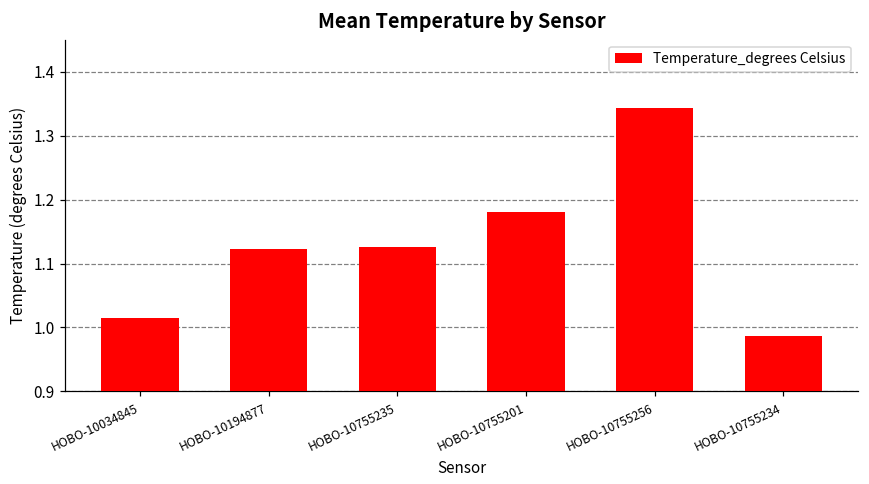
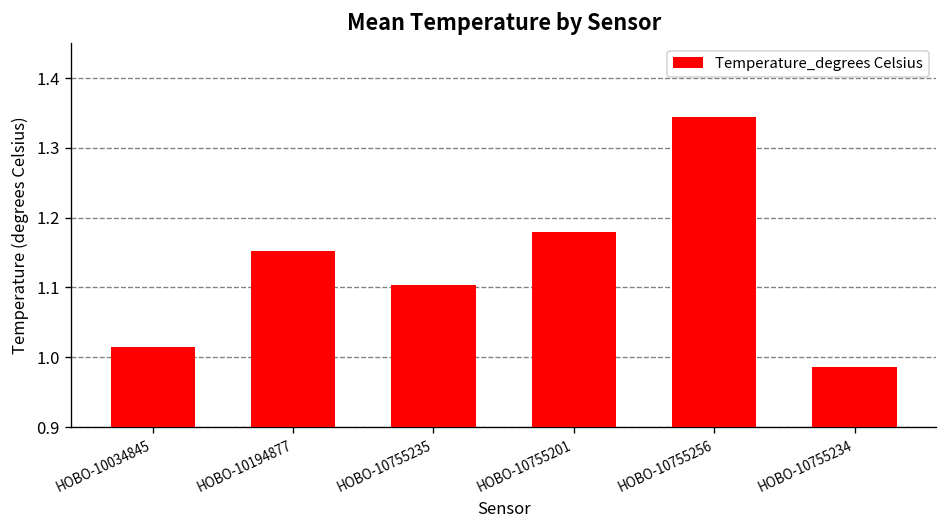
HOBO-10194877: 1.12 -> 1.15
HOBO-10755235: 1.13 -> 1.10
